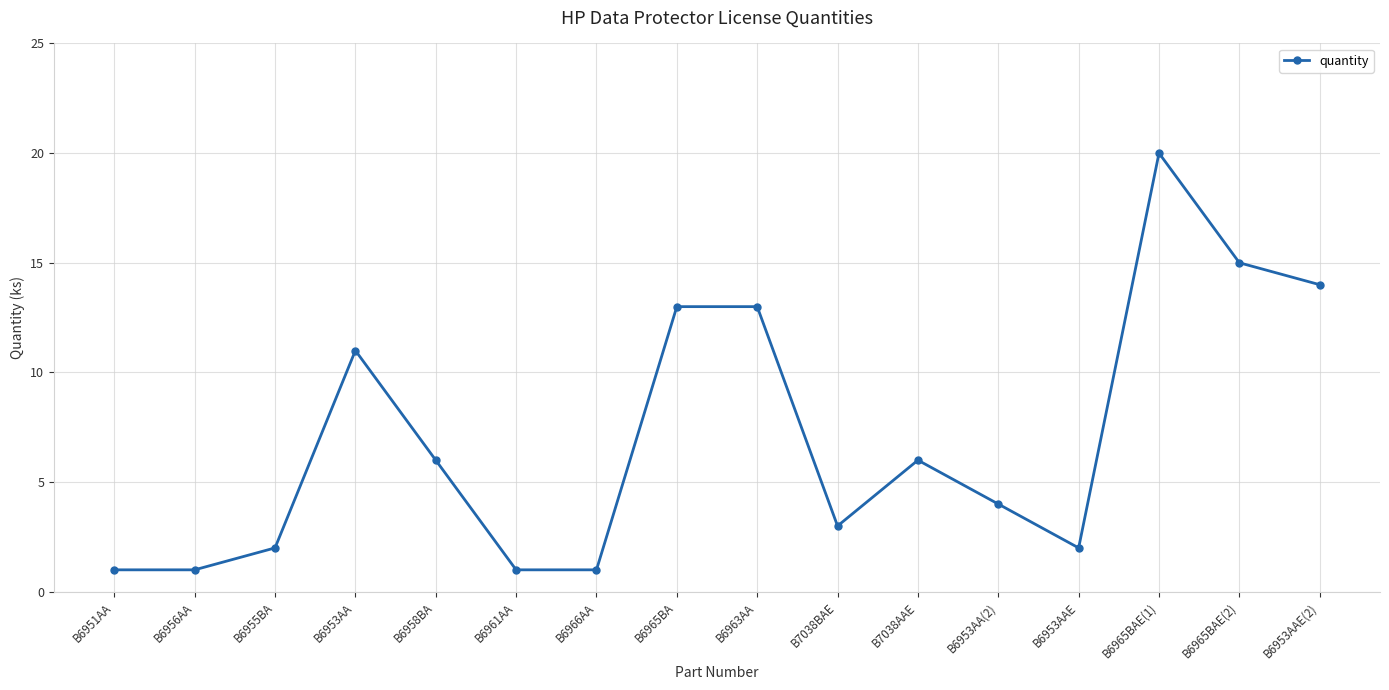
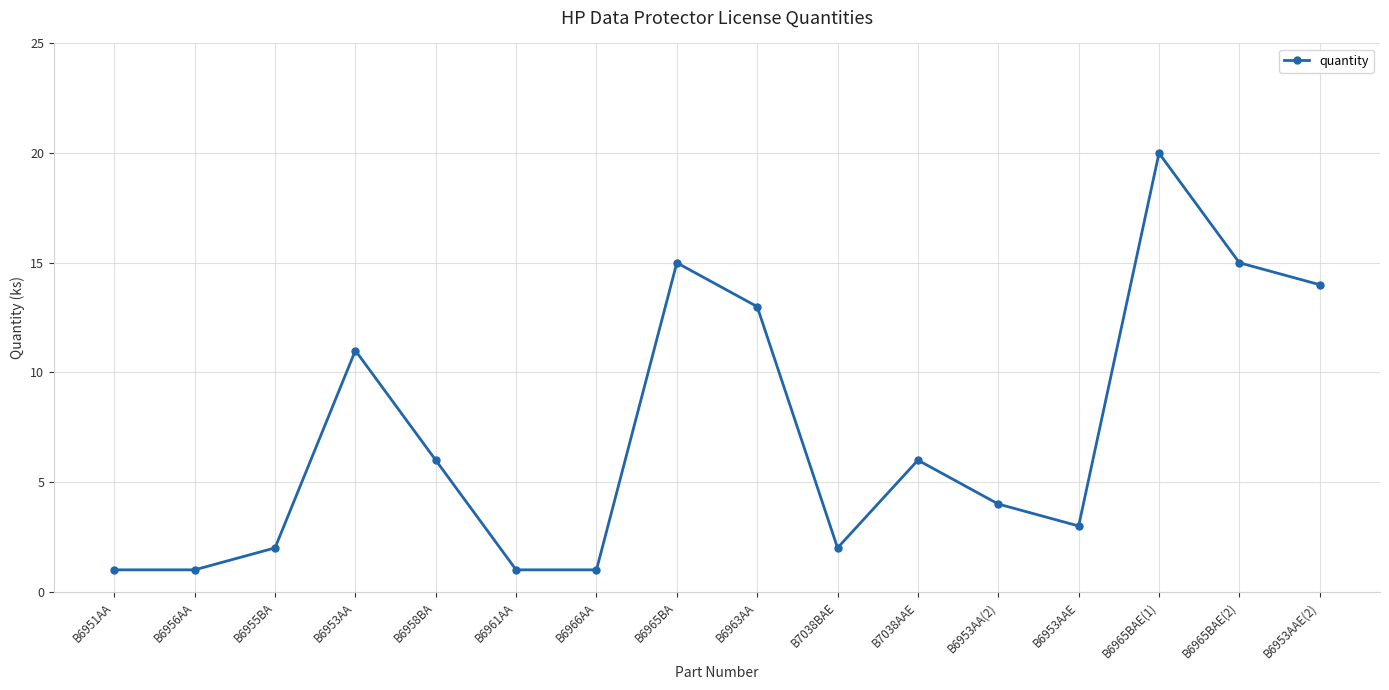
B6965BA: 13 -> 15
B7038BAE: 3 -> 2
B6953AAE: 2 -> 3
